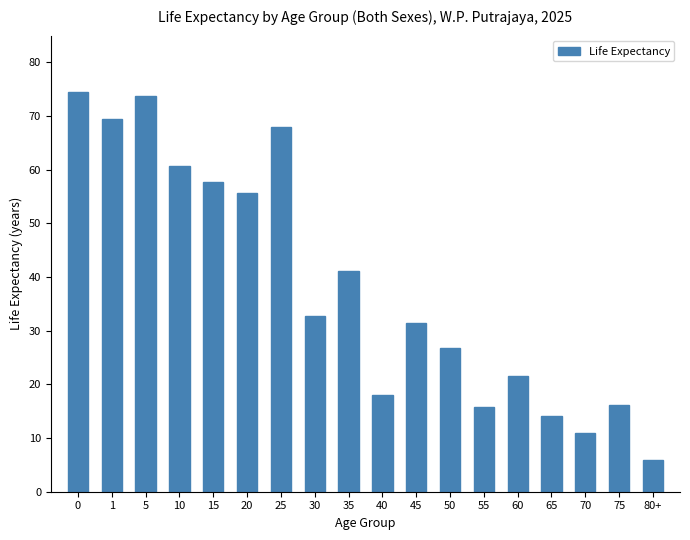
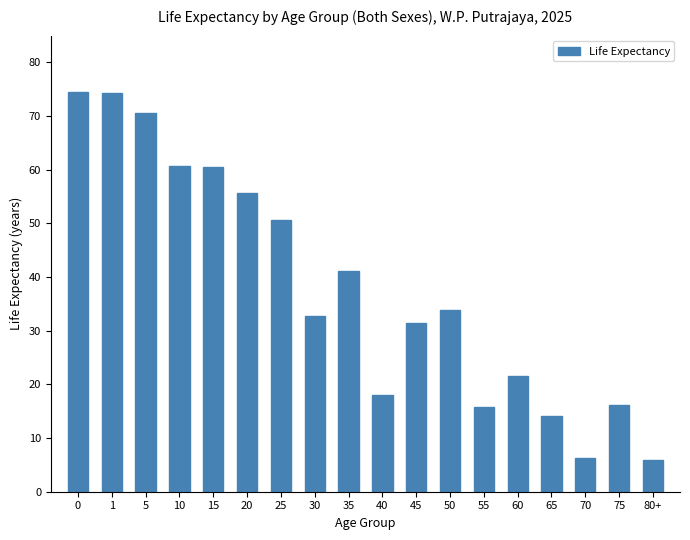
1: 70 -> 74
5: 74 -> 71
15: 58 -> 61
25: 68 -> 51
50: 27 -> 34
70: 11 -> 6
